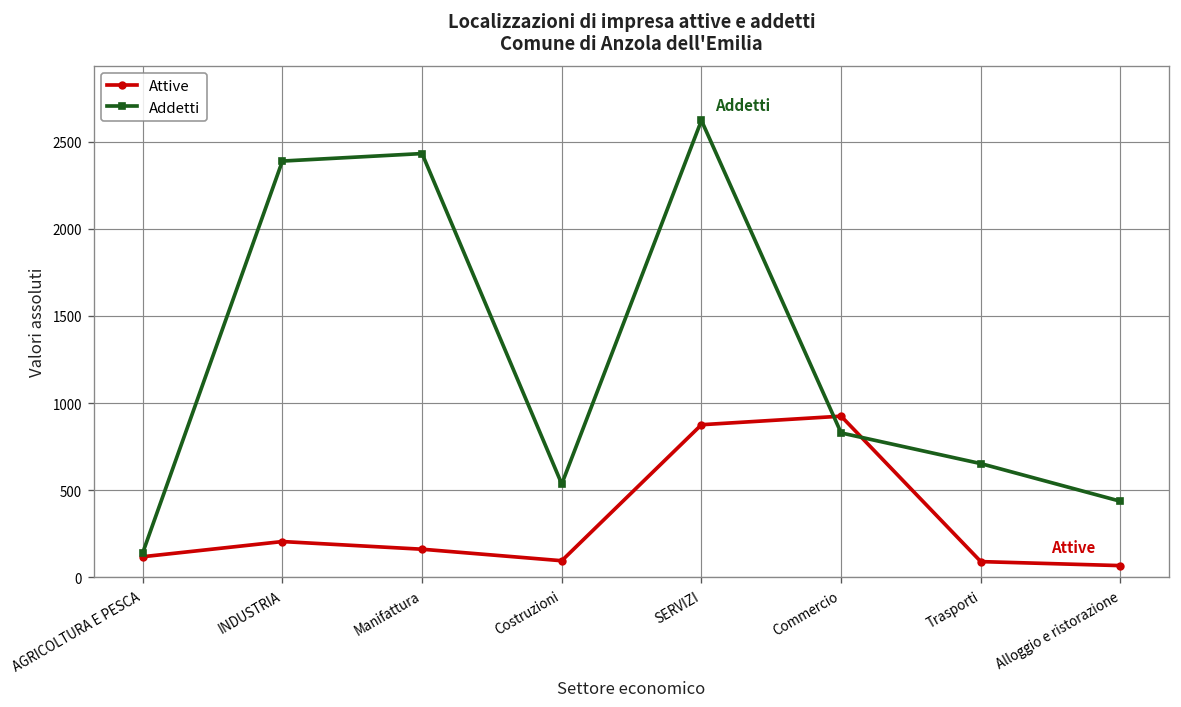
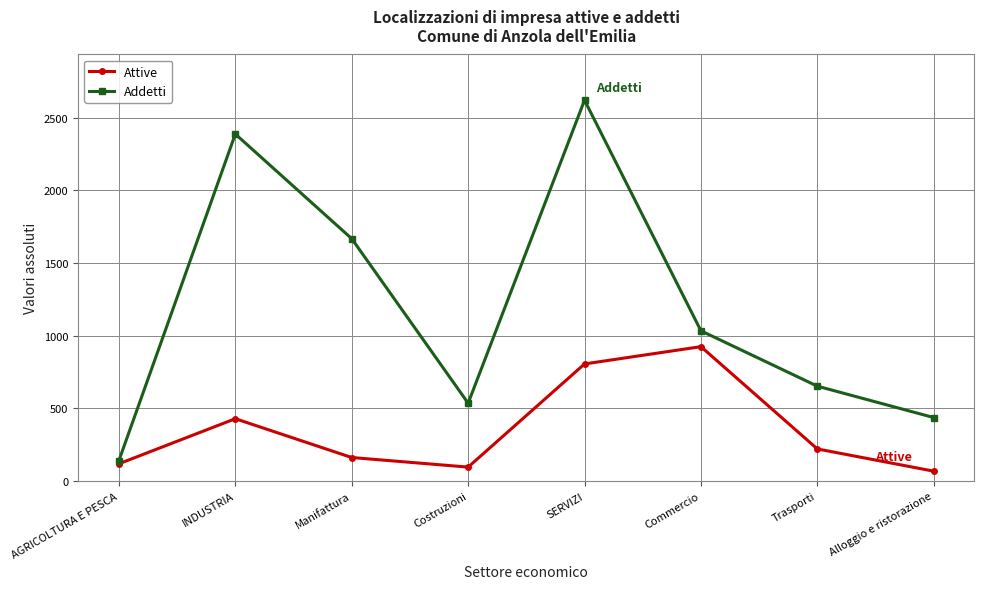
Attive, INDUSTRIA: 210 -> 430
Addetti, Manifattura: 2430 -> 1670
Attive, SERVIZI: 880 -> 810
Addetti, Commercio: 830 -> 1030
Attive, Trasporti: 90 -> 220
